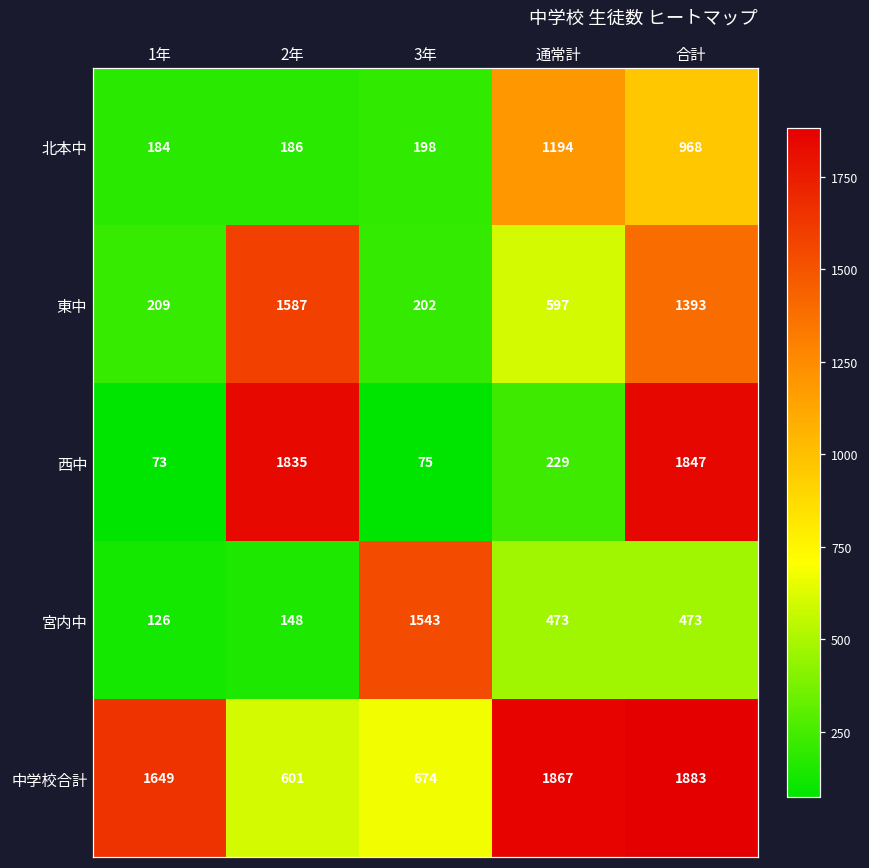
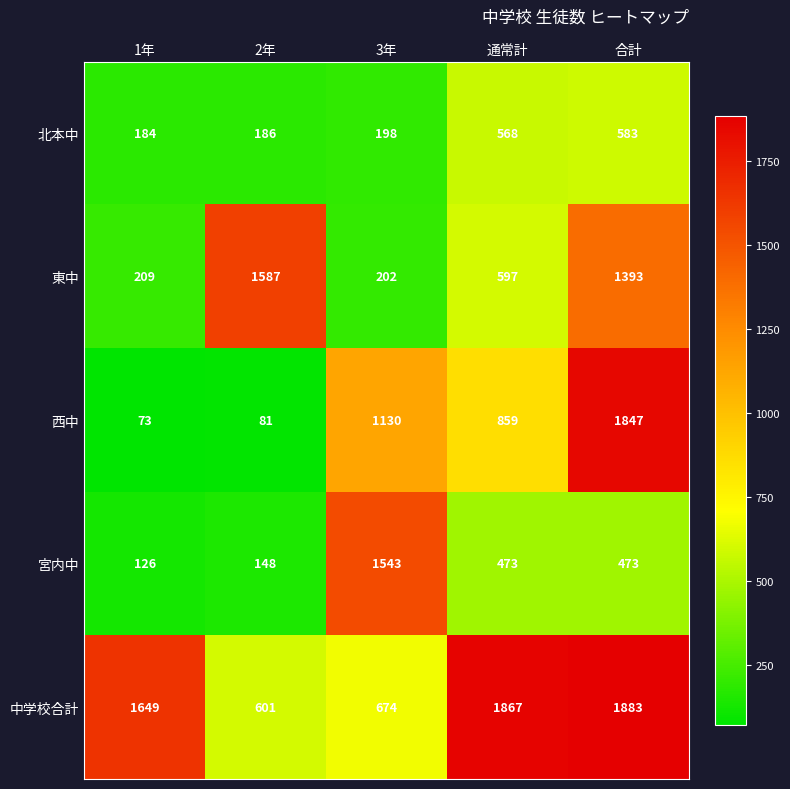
北本中, 通常計: 1194 -> 568
北本中, 合計: 968 -> 583
西中, 2年: 1835 -> 81
西中, 3年: 75 -> 1130
西中, 通常計: 229 -> 859
